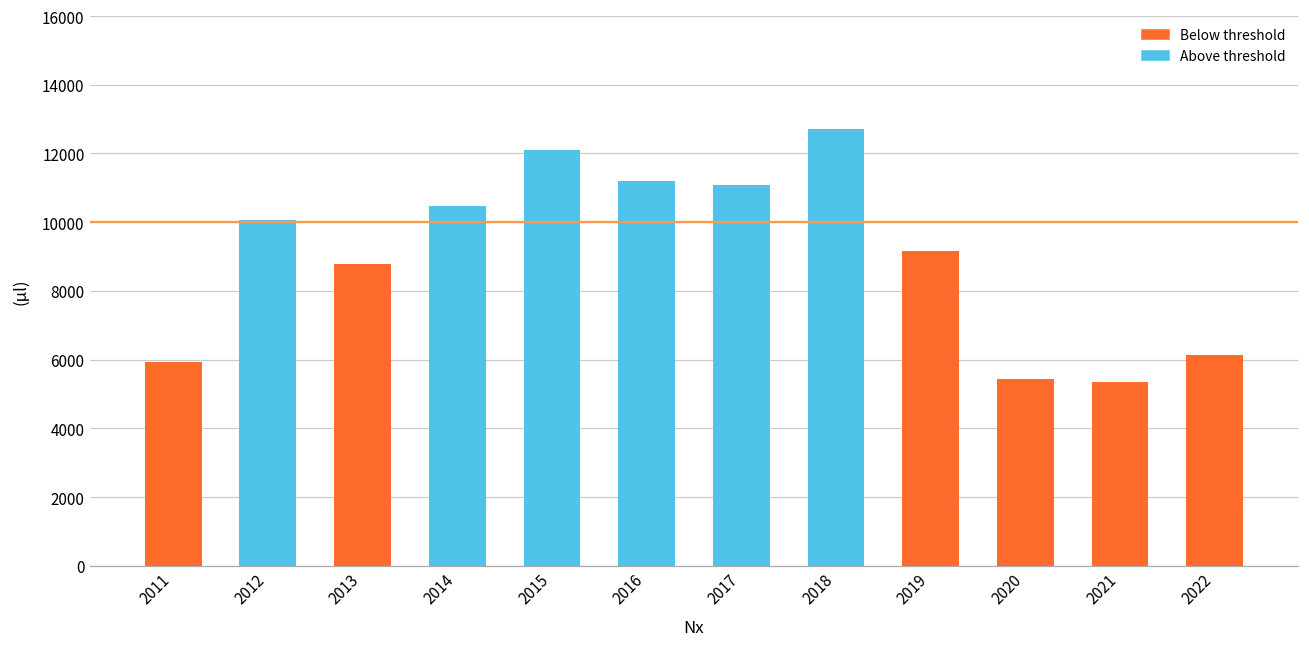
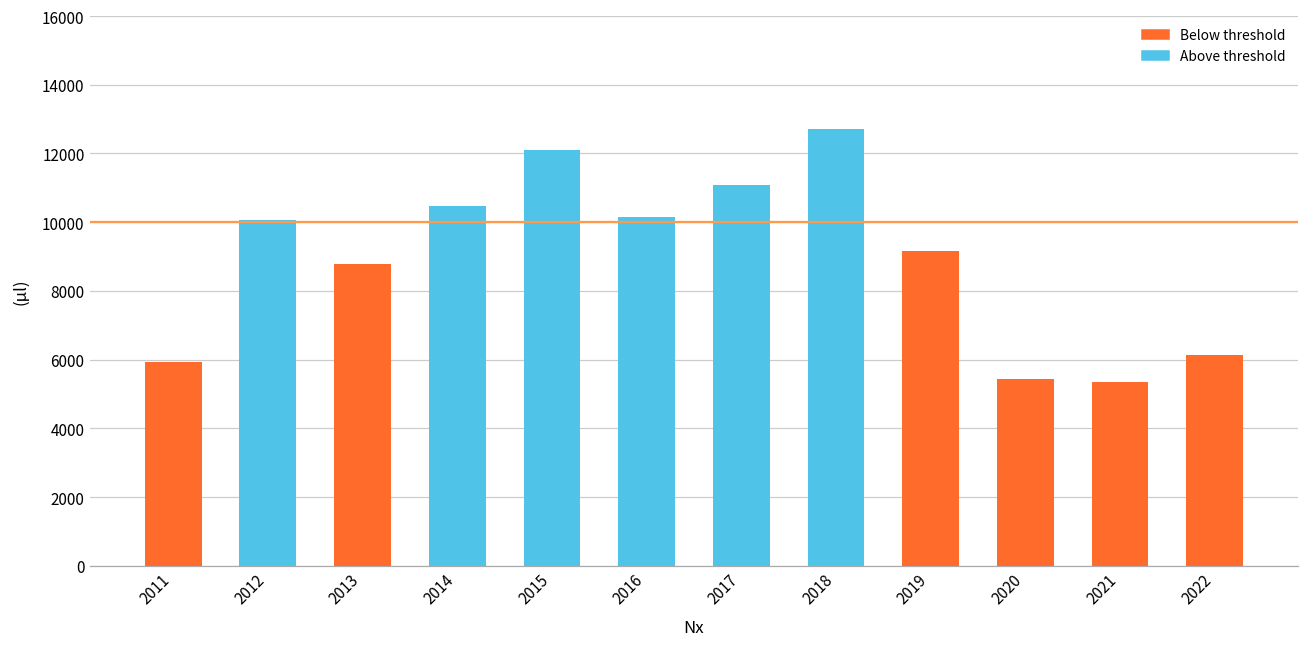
2016: 11200 -> 10100
